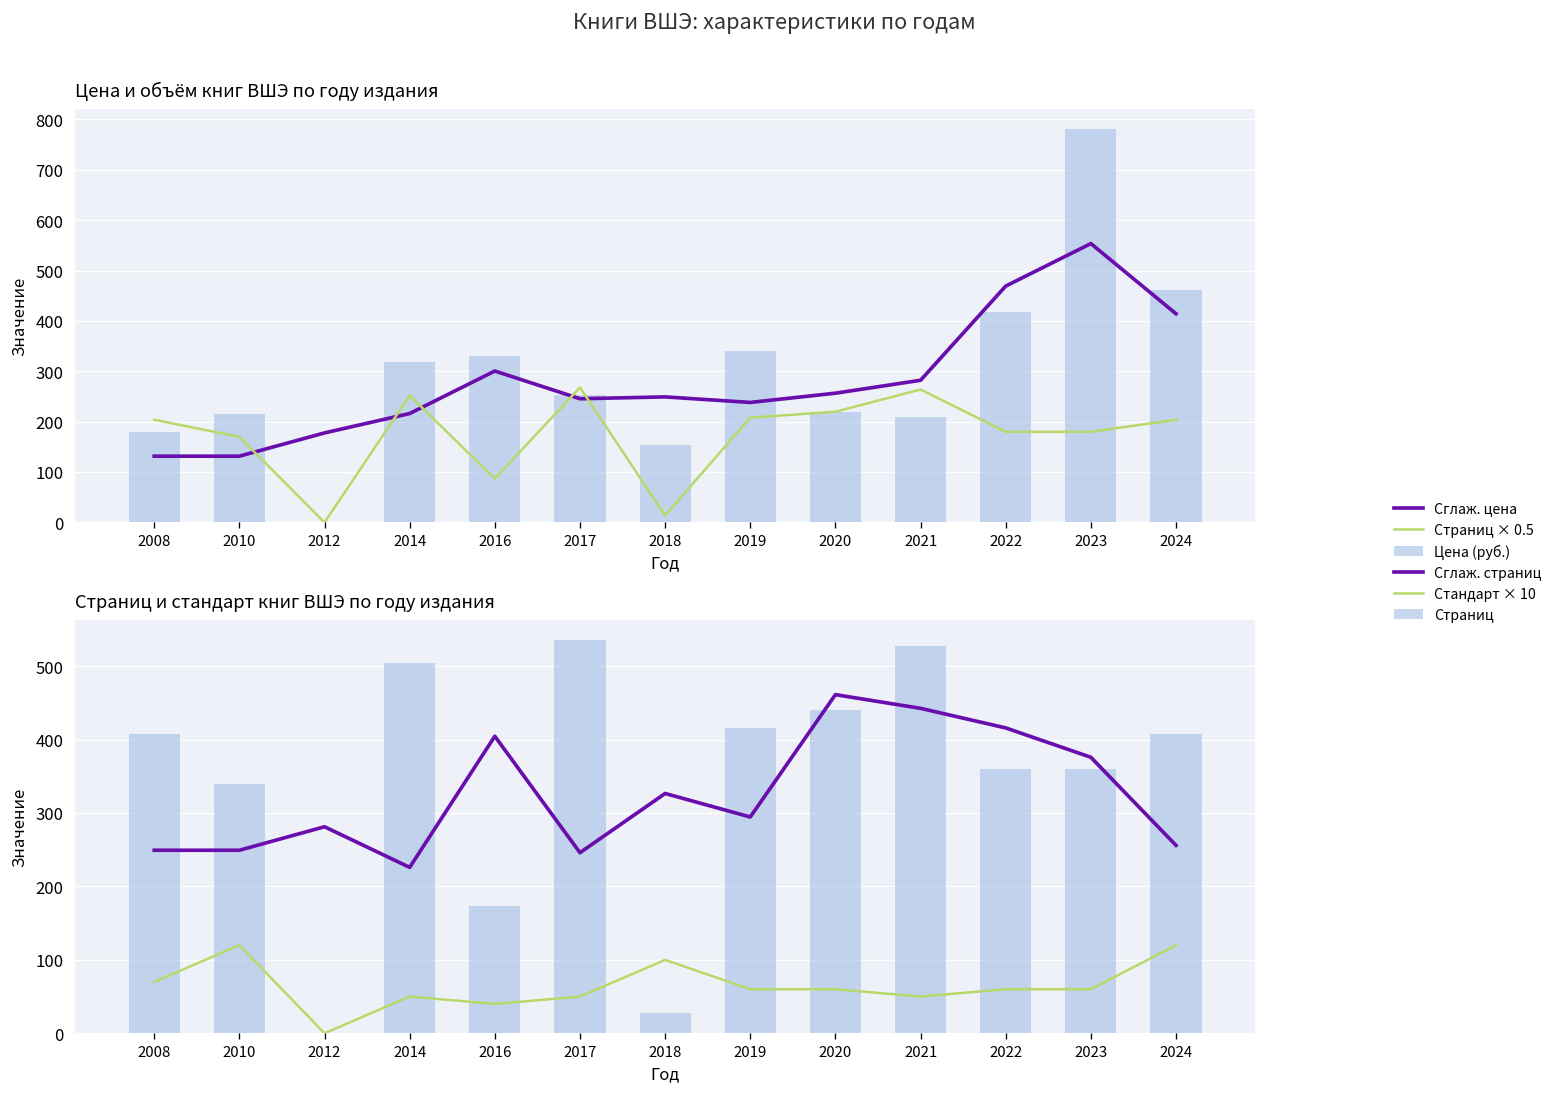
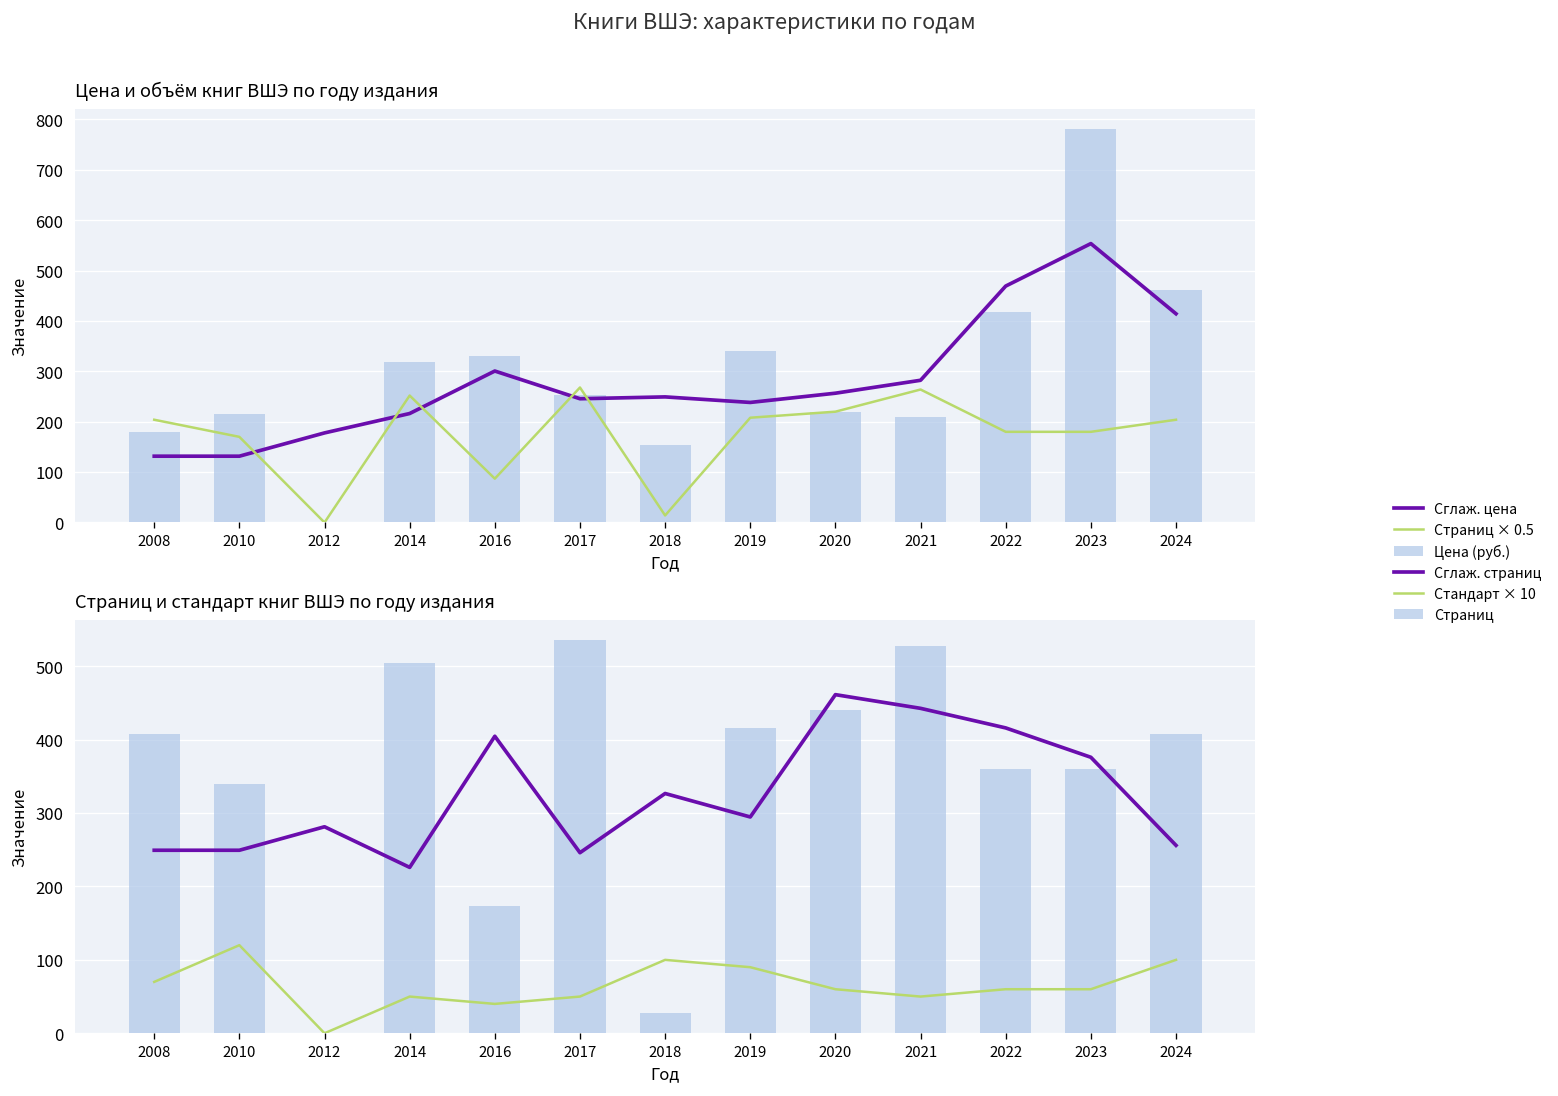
Страниц и стандарт книг ВШЭ по году издания, Стандарт × 10, 2019: 60 -> 90
Страниц и стандарт книг ВШЭ по году издания, Стандарт × 10, 2024: 120 -> 100
